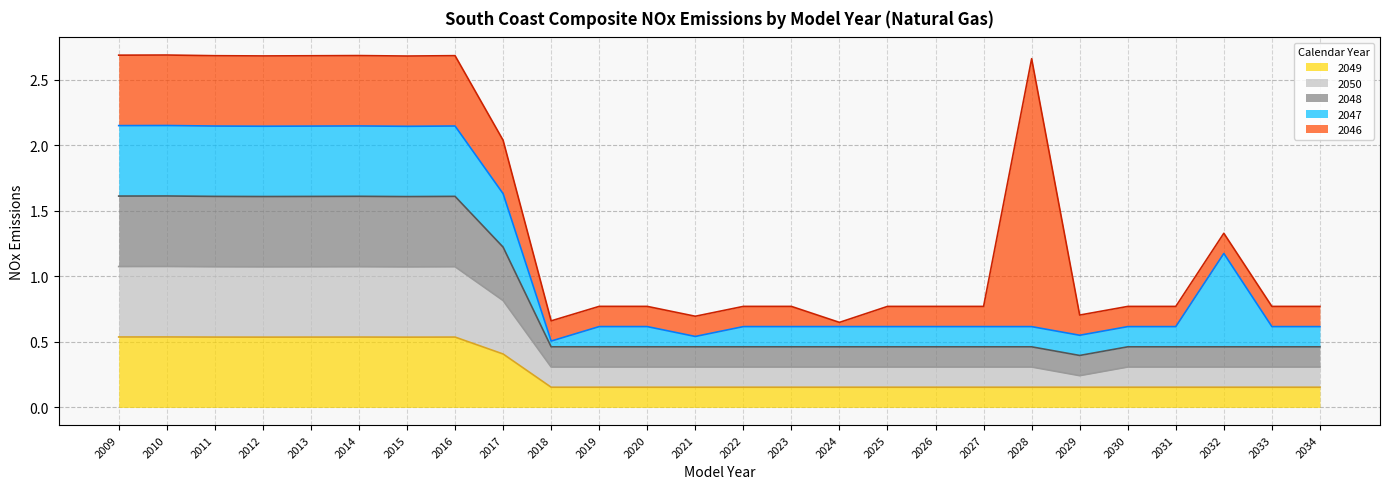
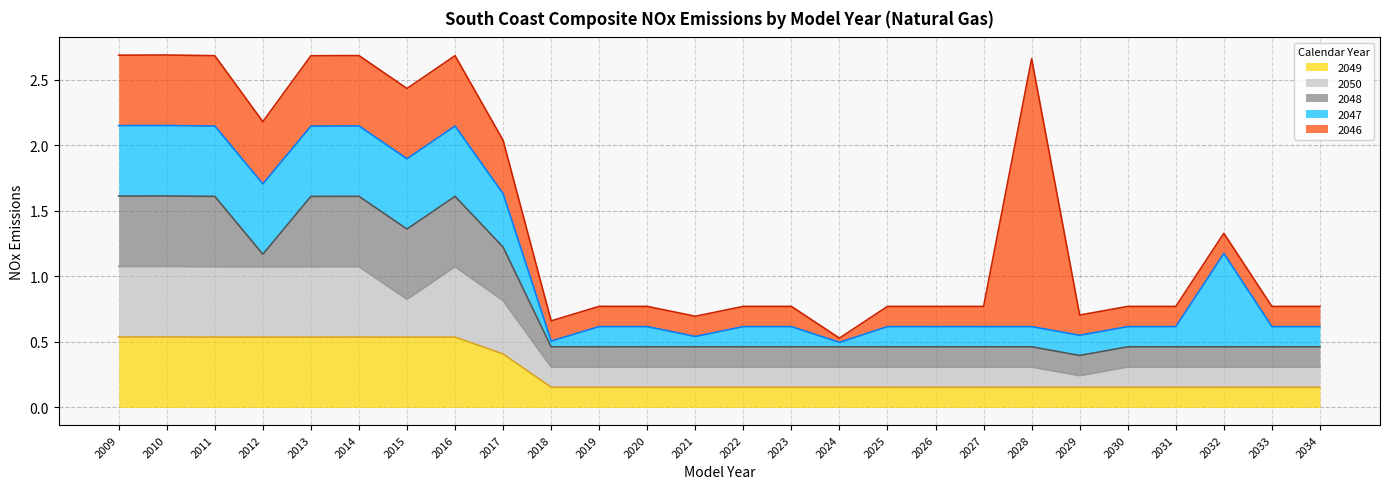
2048, 2012: 0.54 -> 0.10
2046, 2012: 0.54 -> 0.48
2050, 2015: 0.54 -> 0.29
2047, 2024: 0.15 -> 0.03
